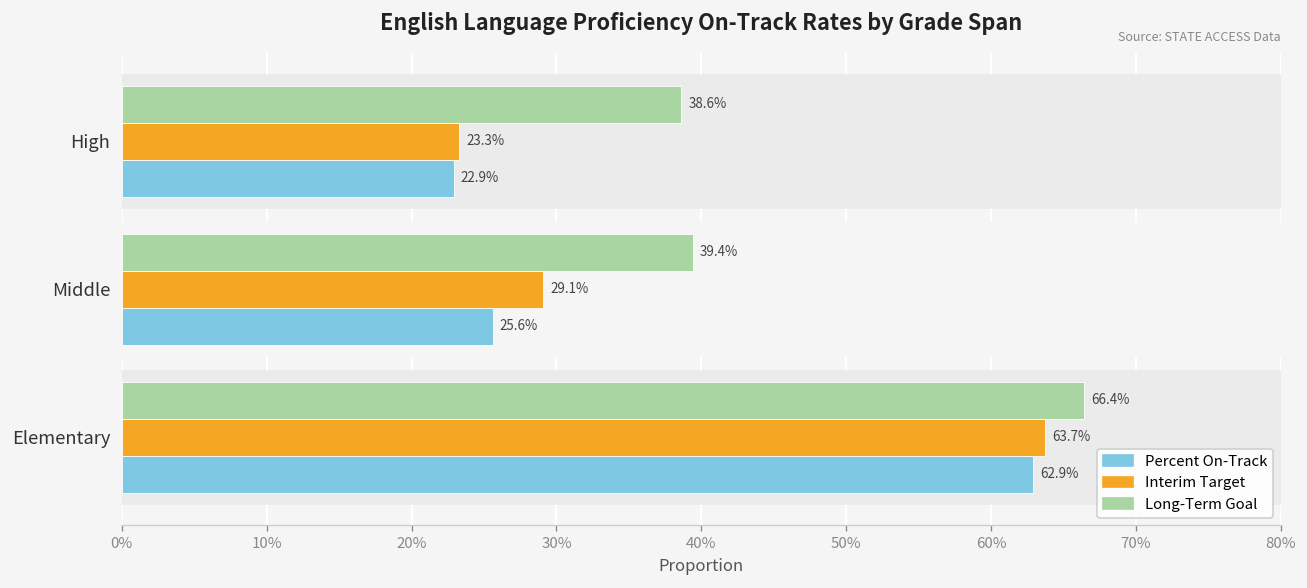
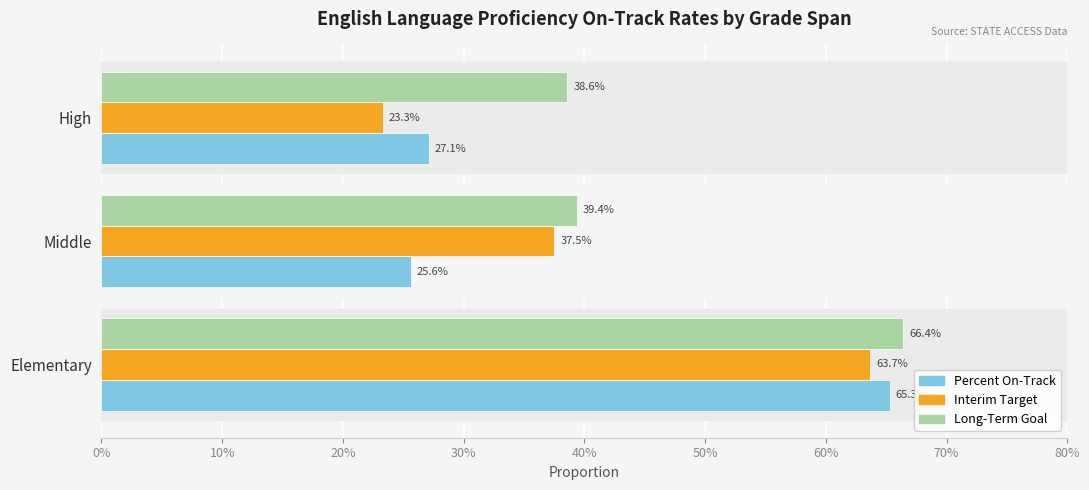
Percent On-Track, High: 22.9% -> 27.1%
Interim Target, Middle: 29.1% -> 37.5%
Percent On-Track, Elementary: 62.9% -> 65.3%
